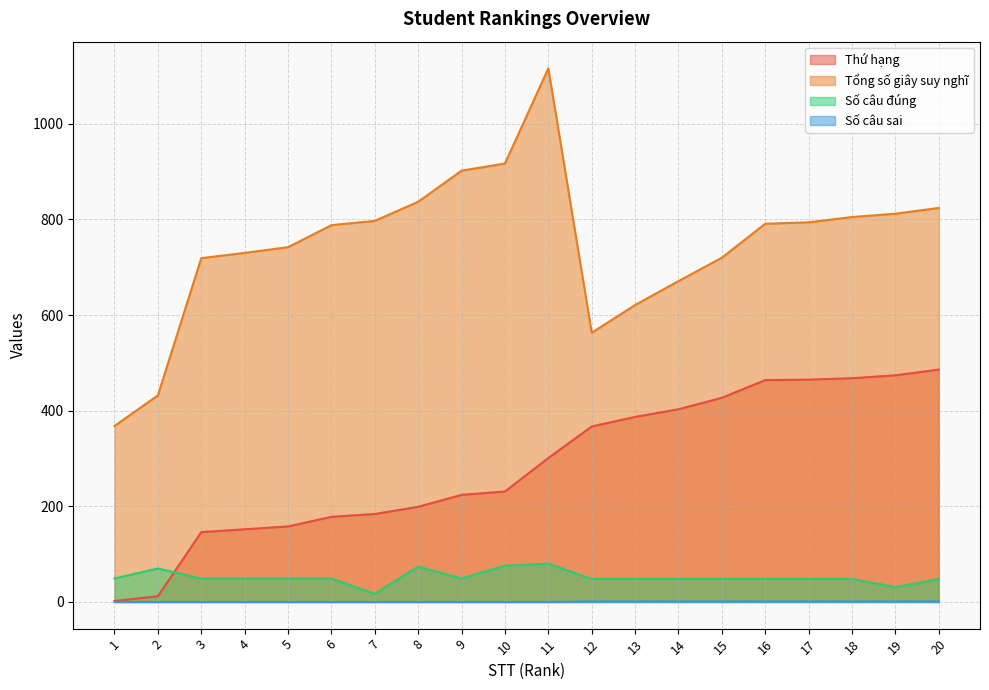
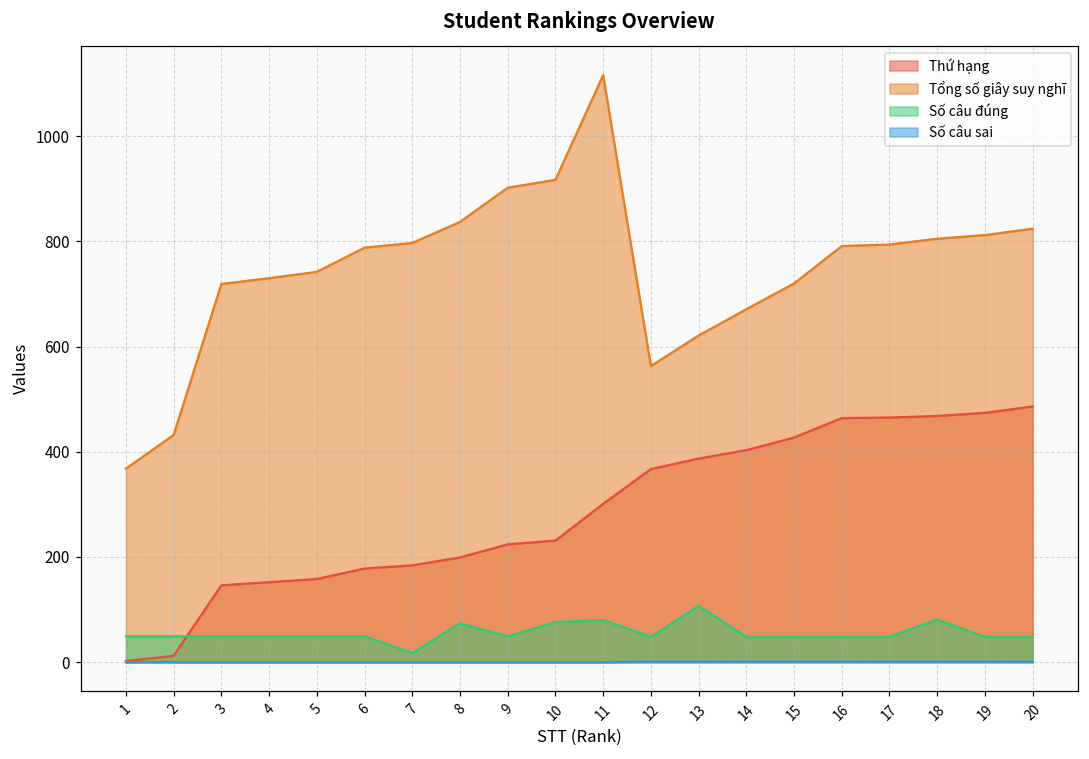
Số câu đúng, 2: 70 -> 50
Số câu đúng, 13: 50 -> 110
Số câu đúng, 18: 50 -> 80
Số câu đúng, 19: 30 -> 50
